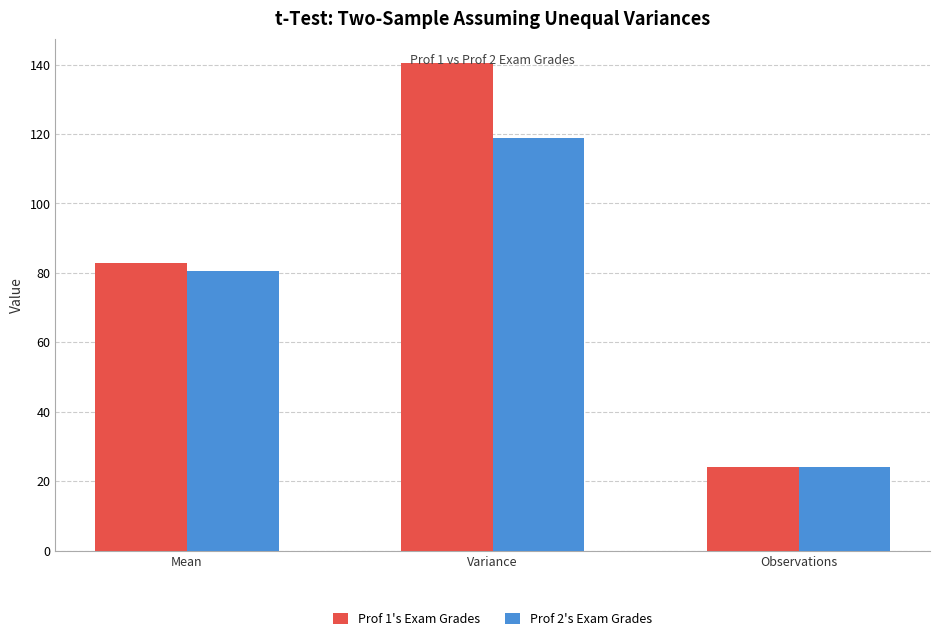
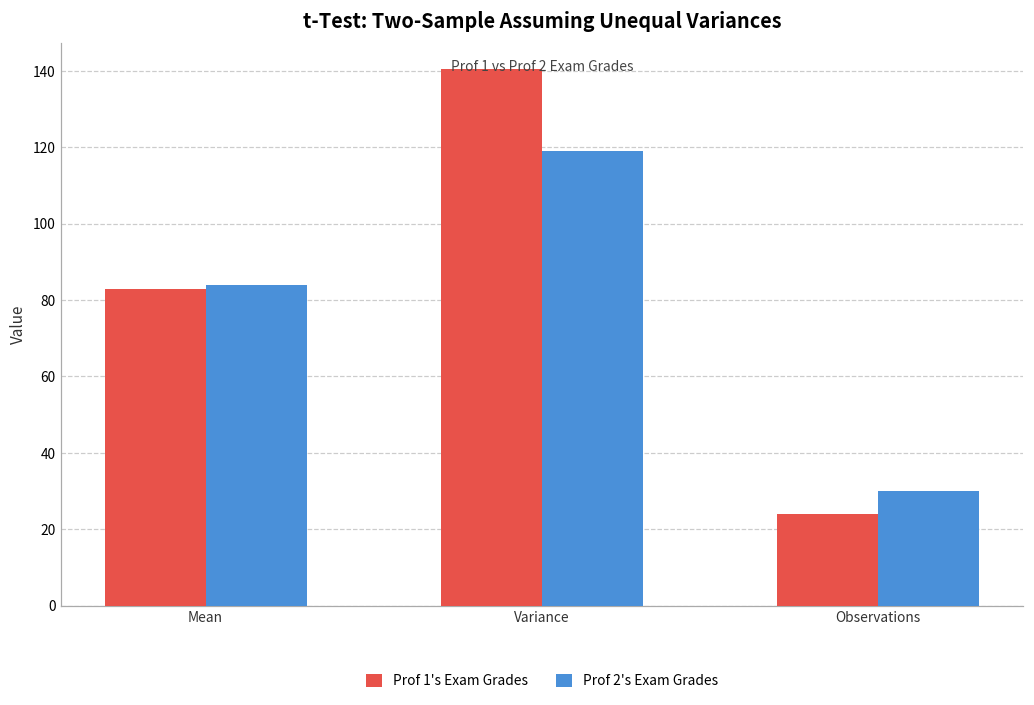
Prof 2's Exam Grades, Mean: 81 -> 84
Prof 2's Exam Grades, Observations: 24 -> 30
